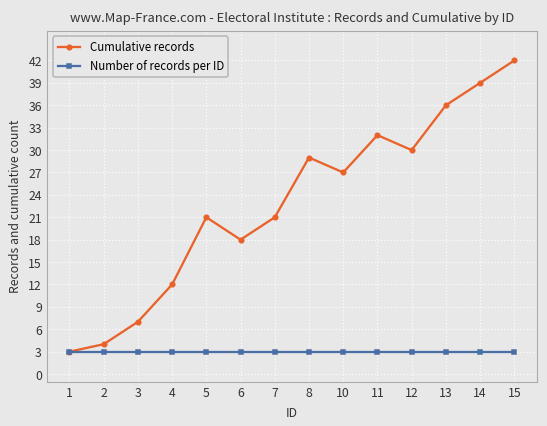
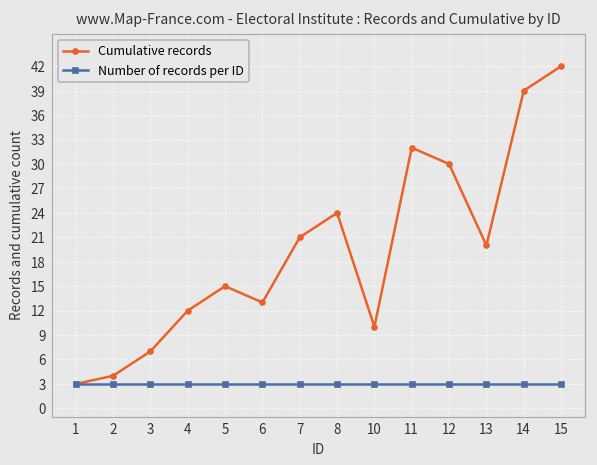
Cumulative records, 5: 21 -> 15
Cumulative records, 6: 18 -> 13
Cumulative records, 8: 29 -> 24
Cumulative records, 10: 27 -> 10
Cumulative records, 13: 36 -> 20
